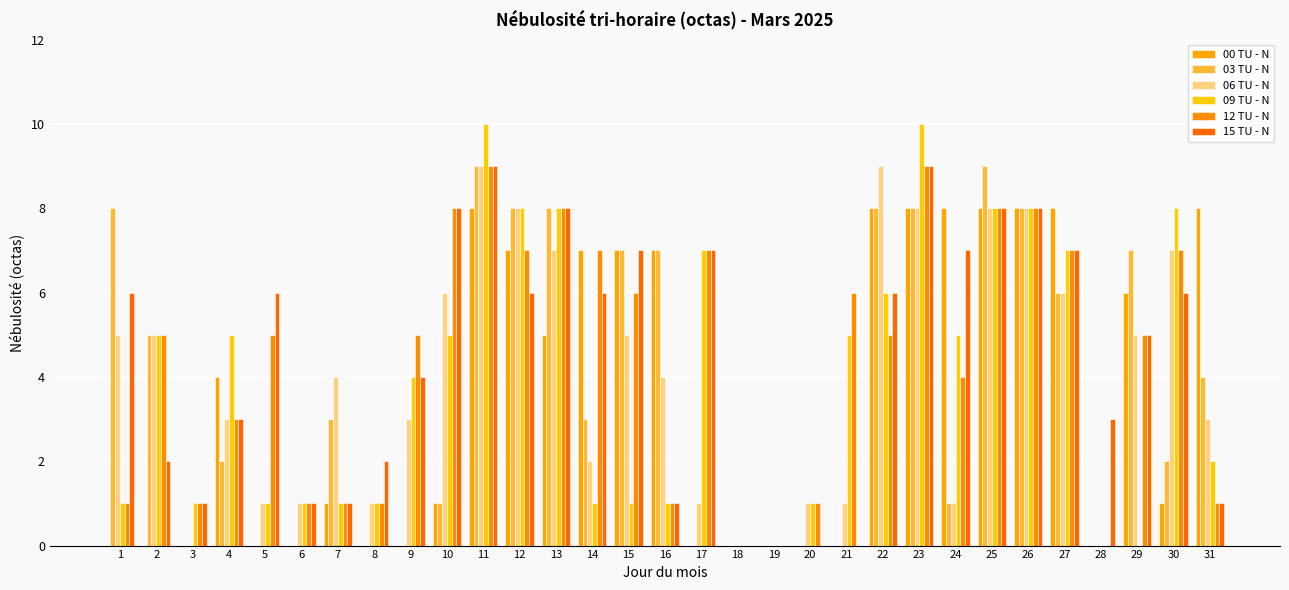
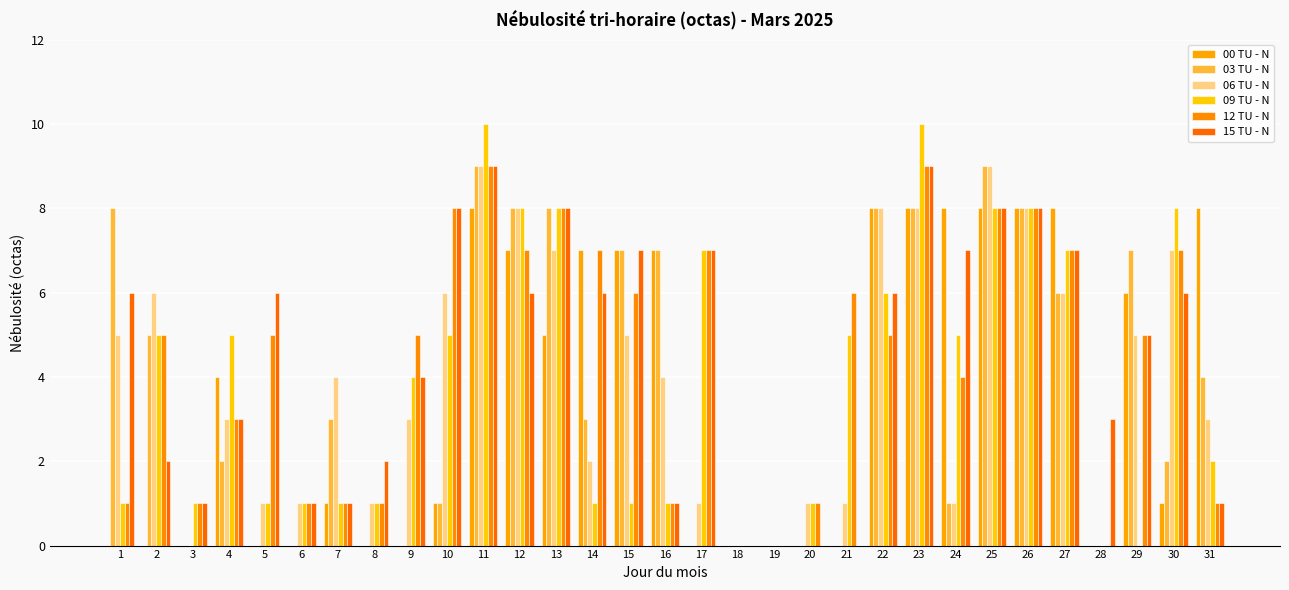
06 TU - N, 2: 5 -> 6
06 TU - N, 22: 9 -> 8
06 TU - N, 25: 8 -> 9
